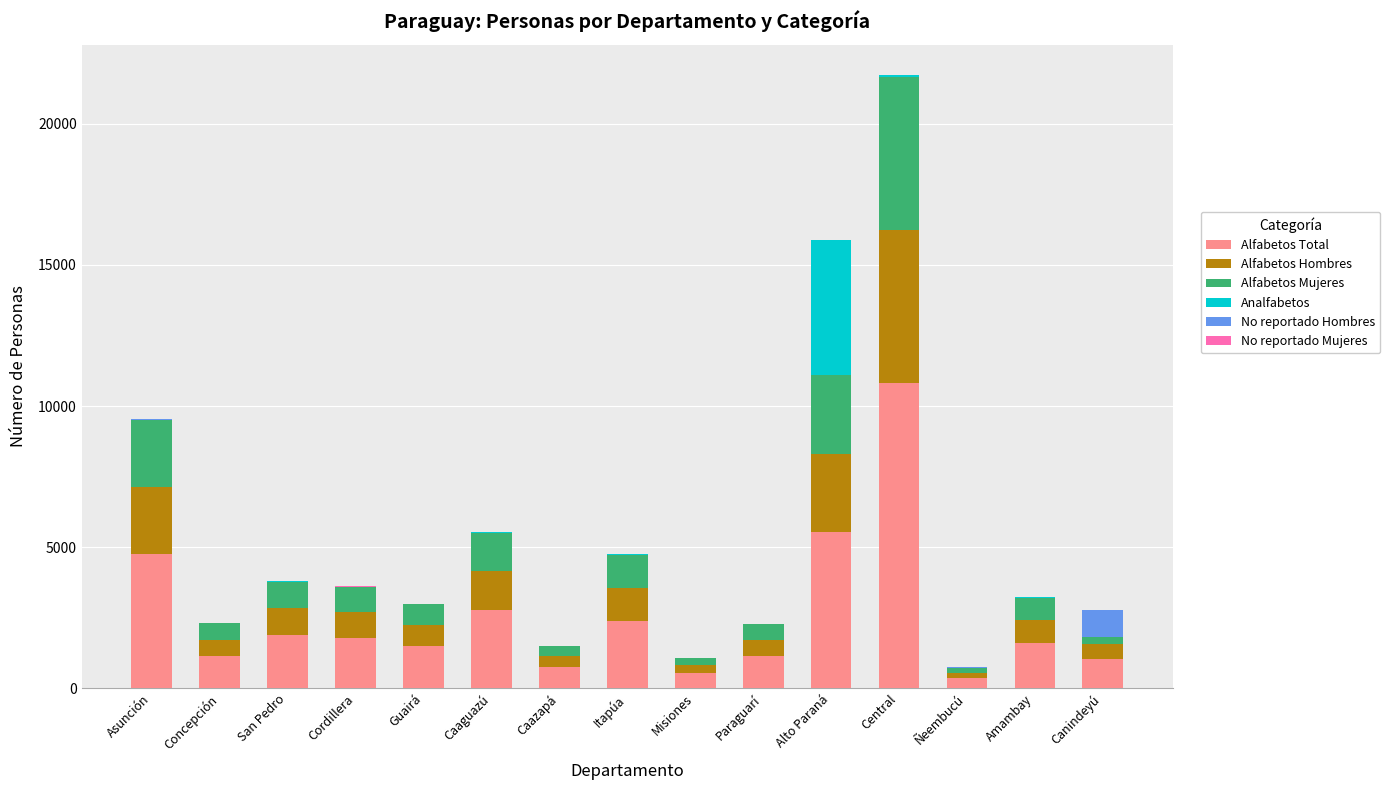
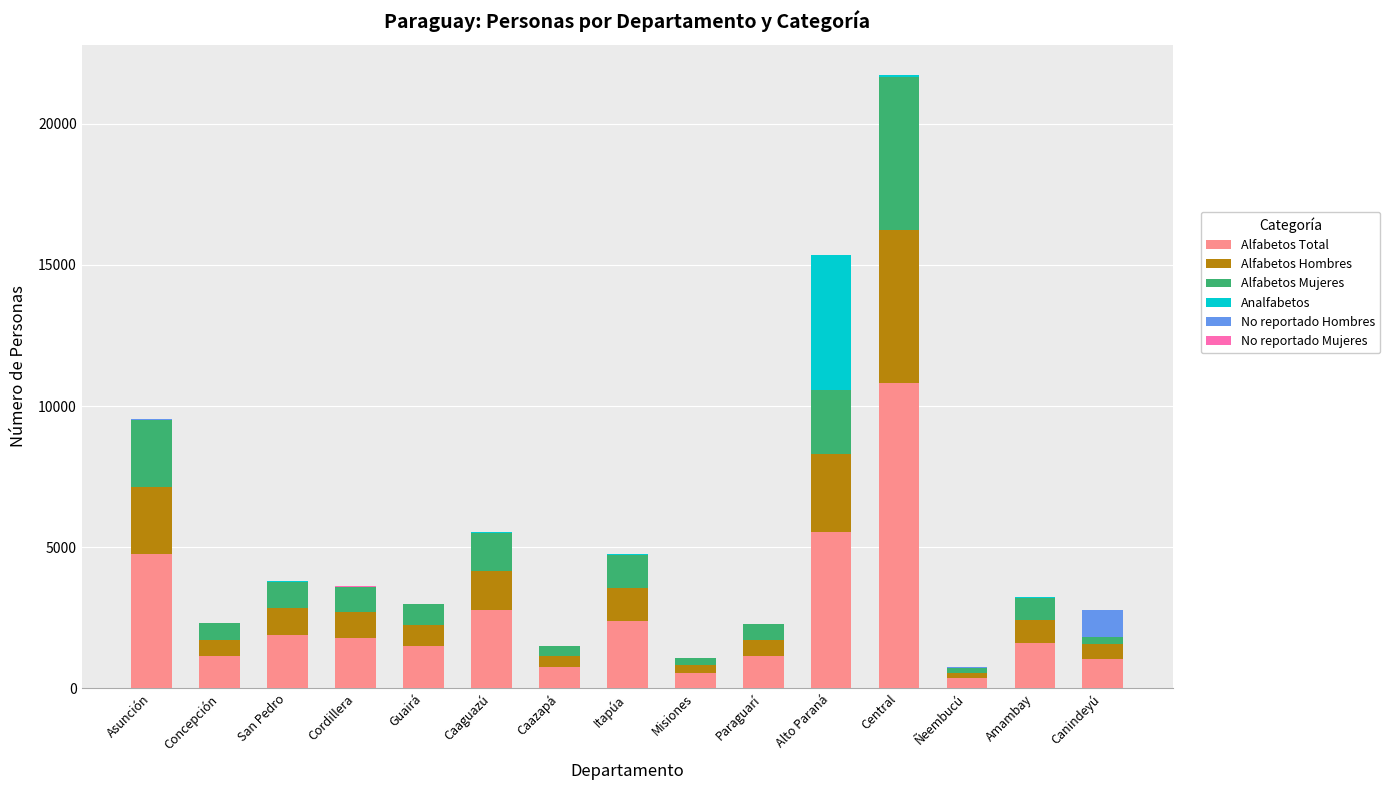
Alfabetos Mujeres, Alto Paraná: 2800 -> 2200
